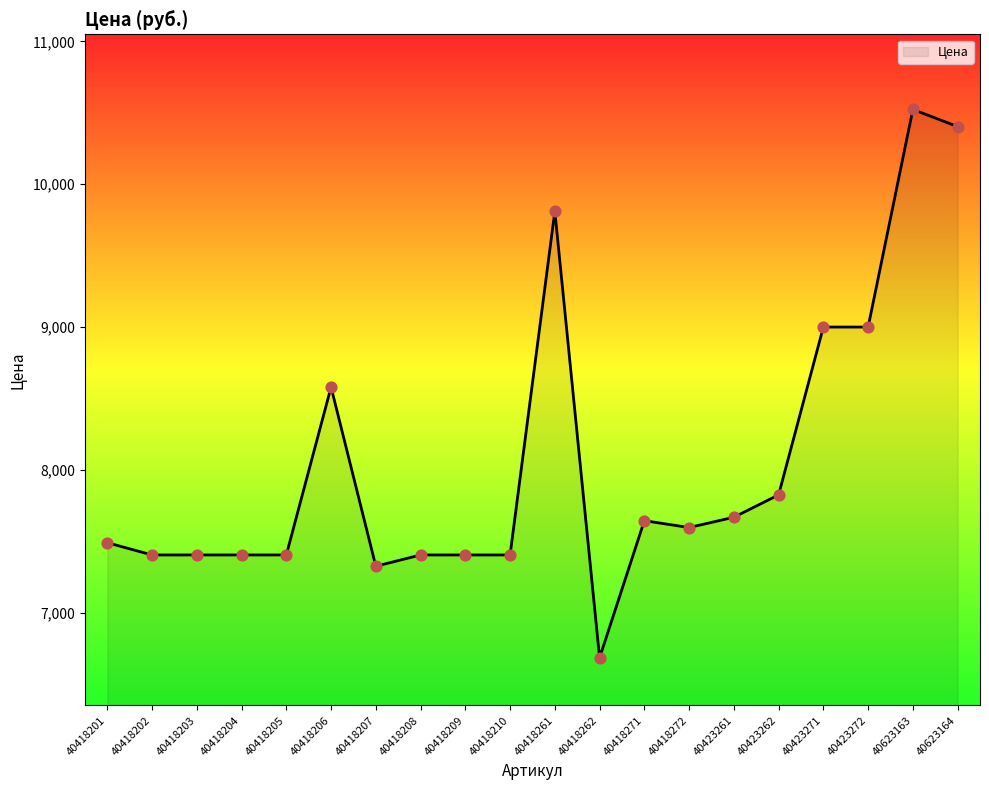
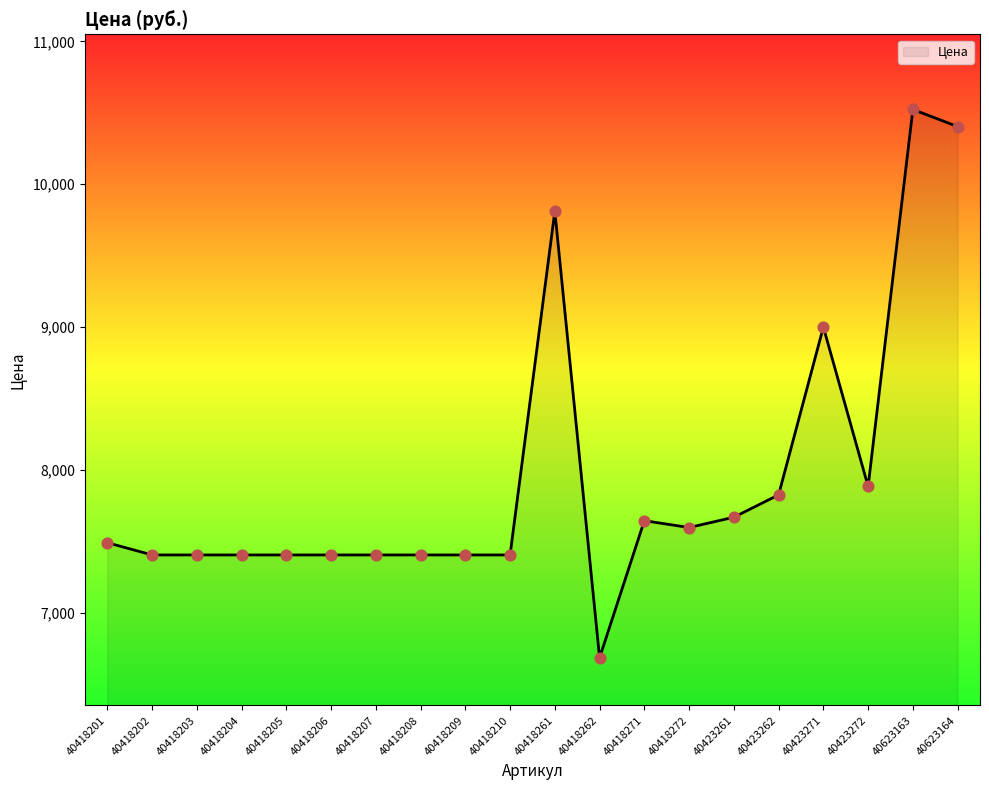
40418206: 8,580 -> 7,400
40418207: 7,320 -> 7,400
40423272: 9,000 -> 7,880
